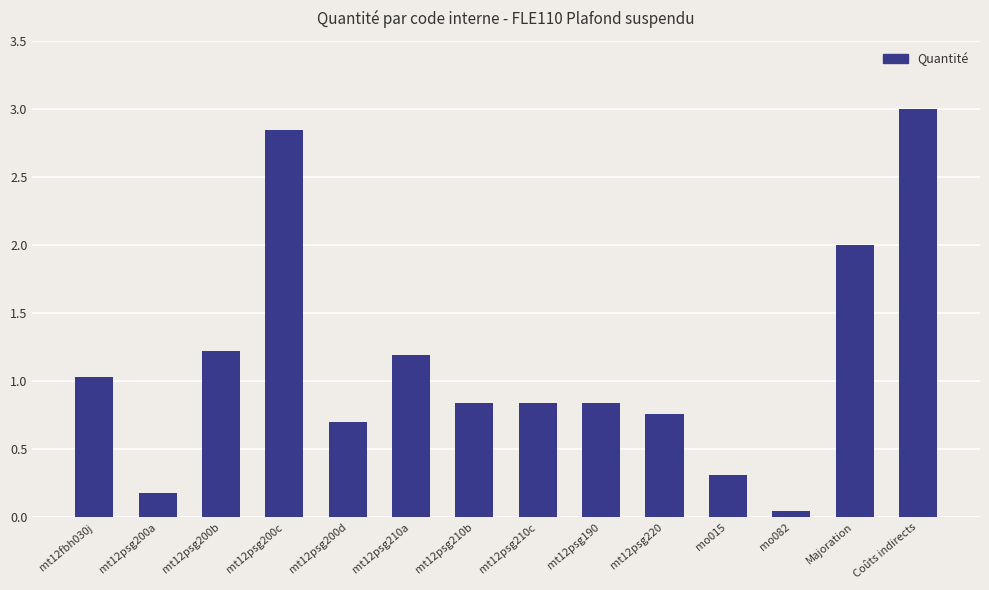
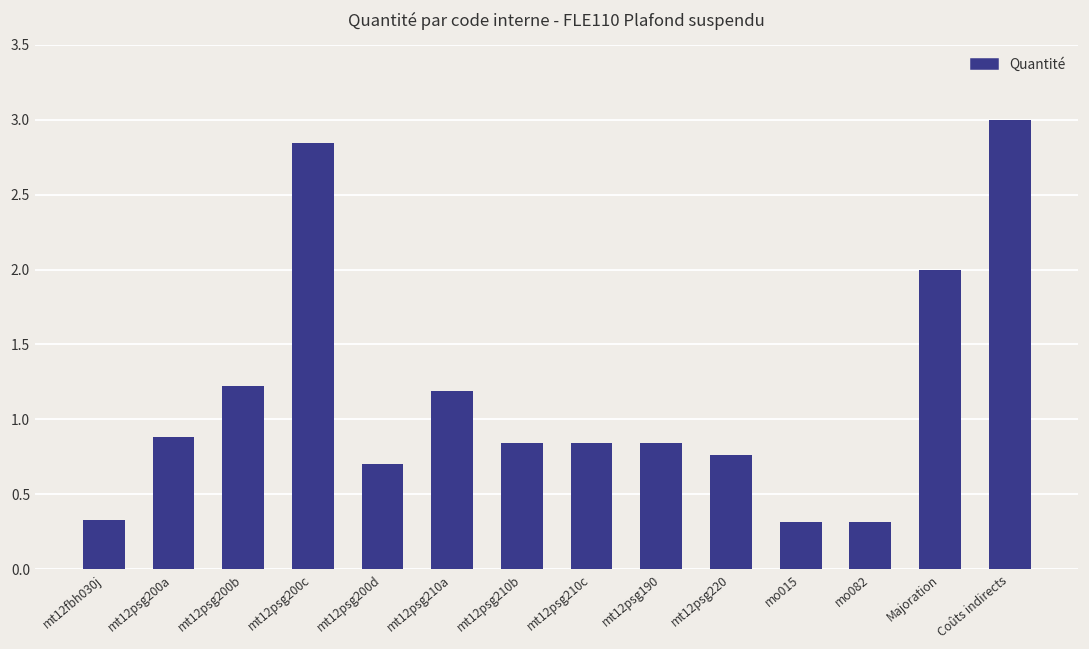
mt12fbh030j: 1.03 -> 0.33
mt12psg200a: 0.18 -> 0.88
mo082: 0.05 -> 0.31
